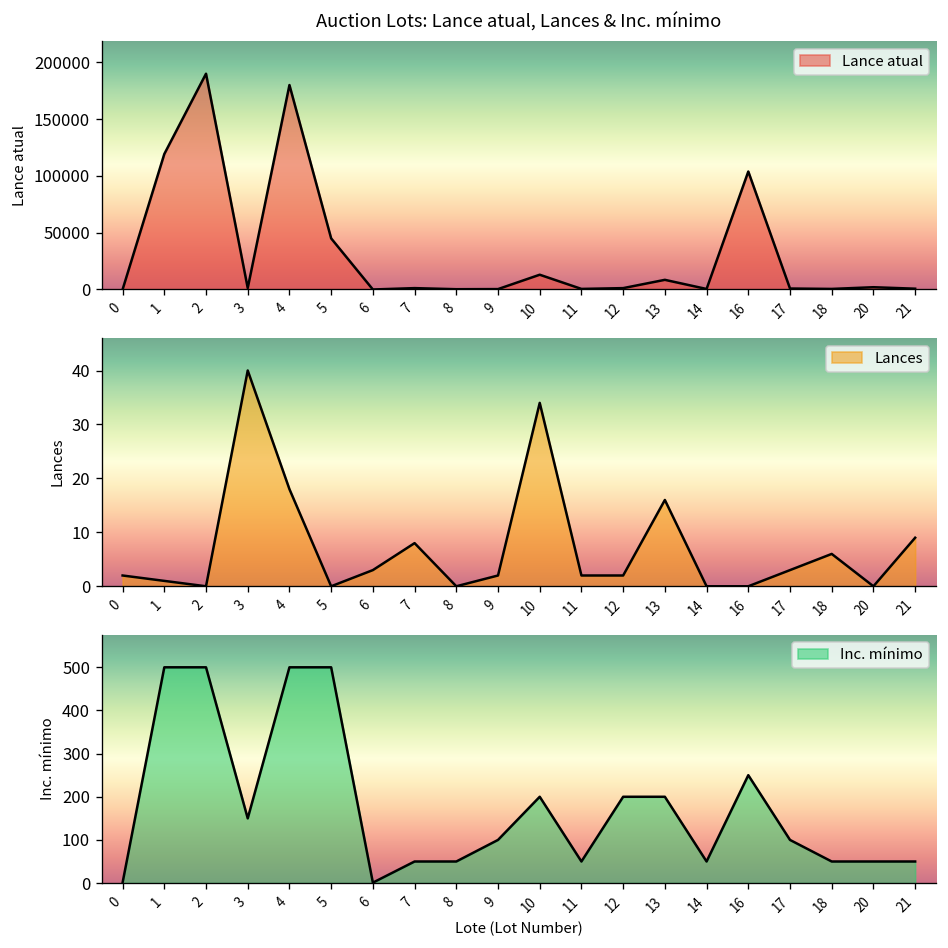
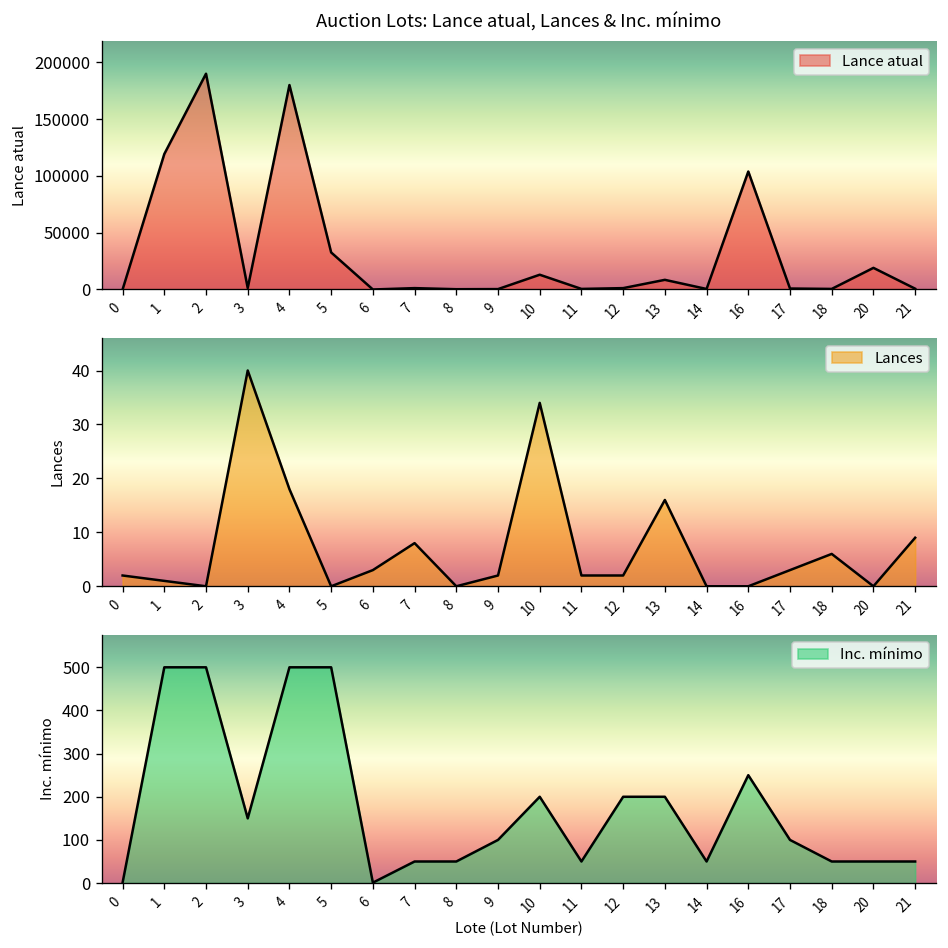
Auction Lots: Lance atual, Lances & Inc. mínimo, 5: 50000 -> 30000
Auction Lots: Lance atual, Lances & Inc. mínimo, 20: 0 -> 20000
